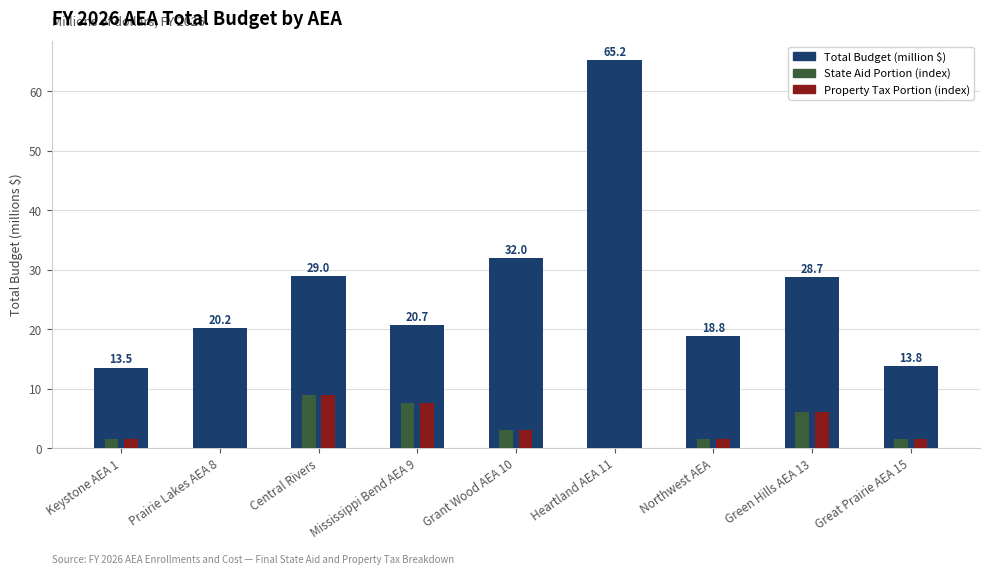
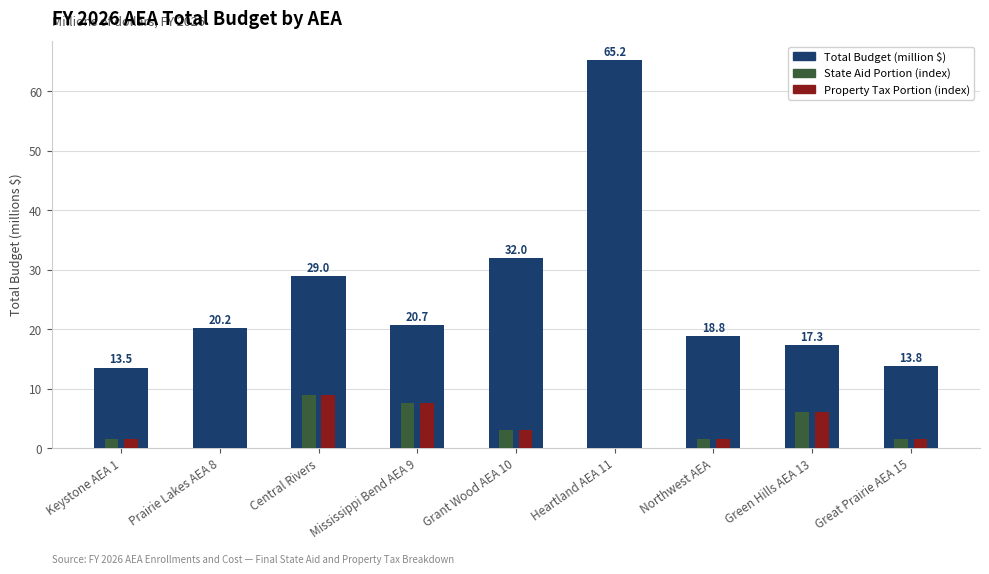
Total Budget (million $), Green Hills AEA 13: 28.7 -> 17.3
